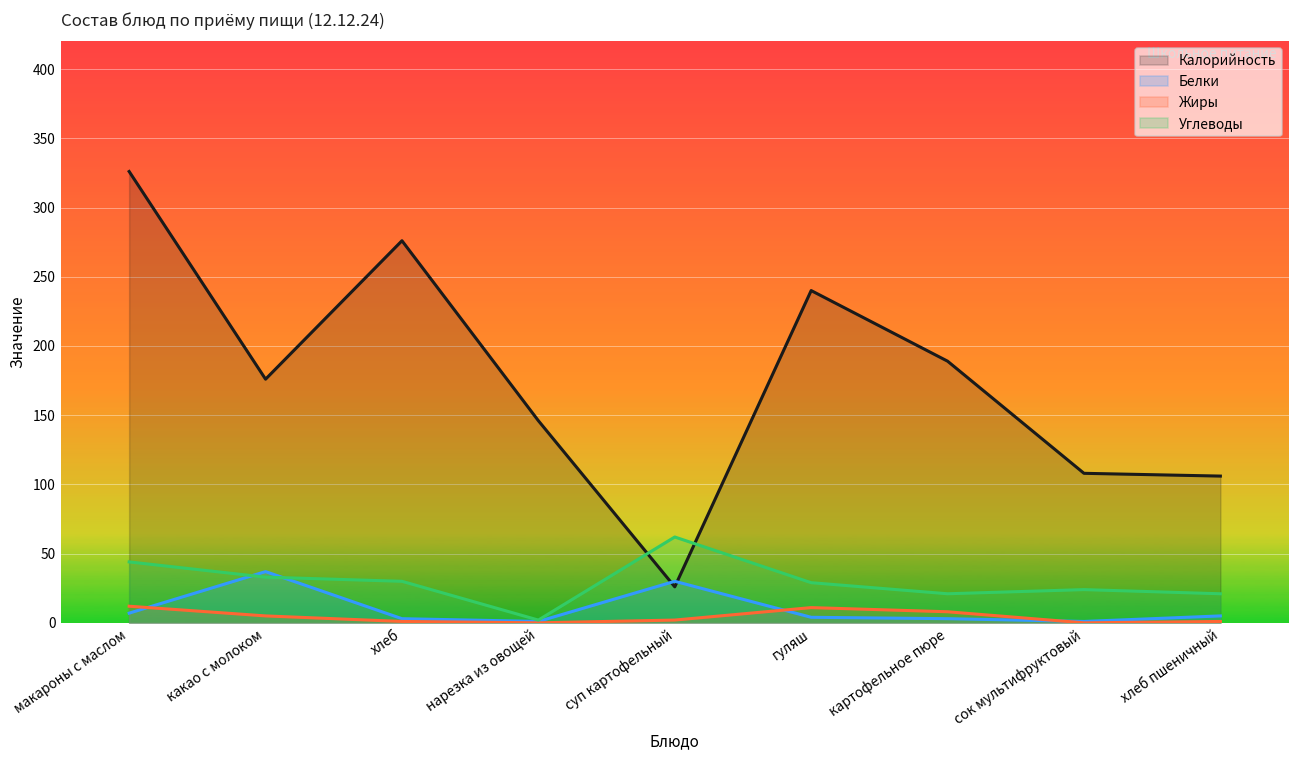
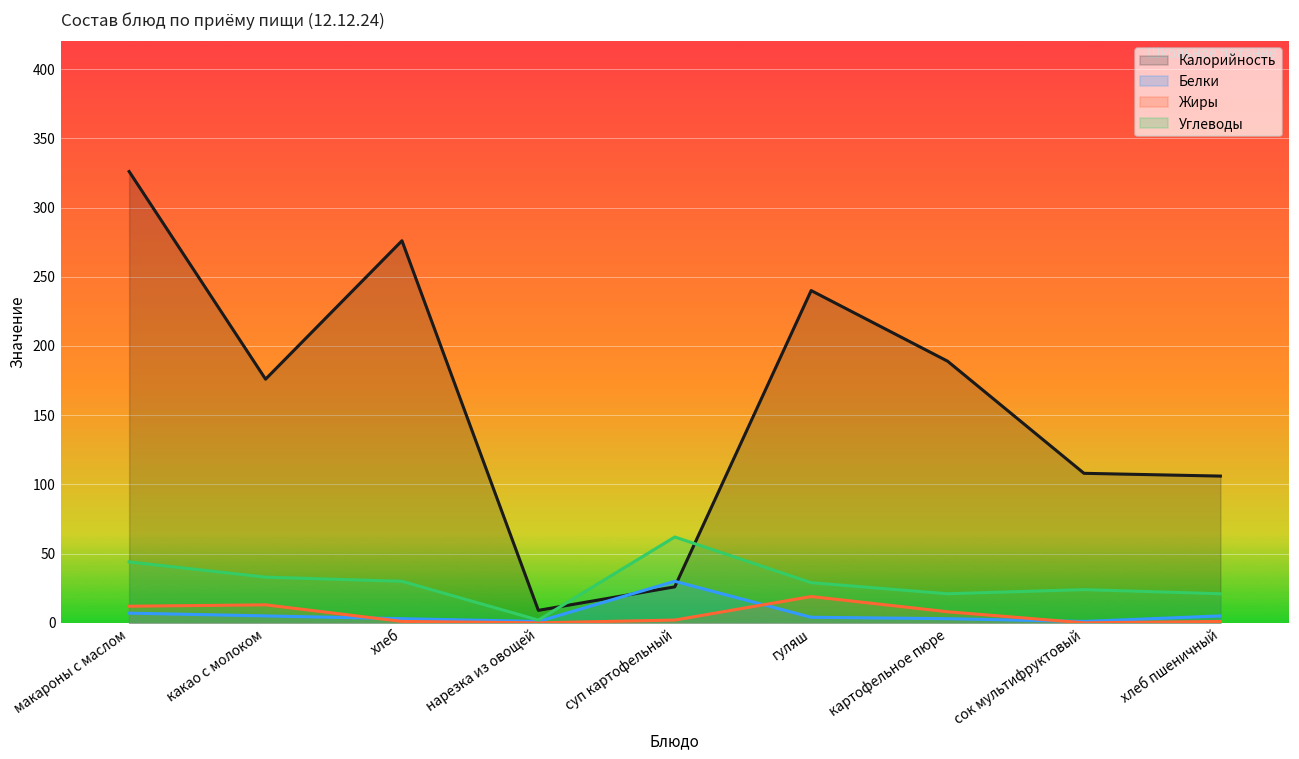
Белки, какао с молоком: 37 -> 5
Жиры, какао с молоком: 5 -> 13
Калорийность, нарезка из овощей: 146 -> 9
Жиры, гуляш: 11 -> 19
